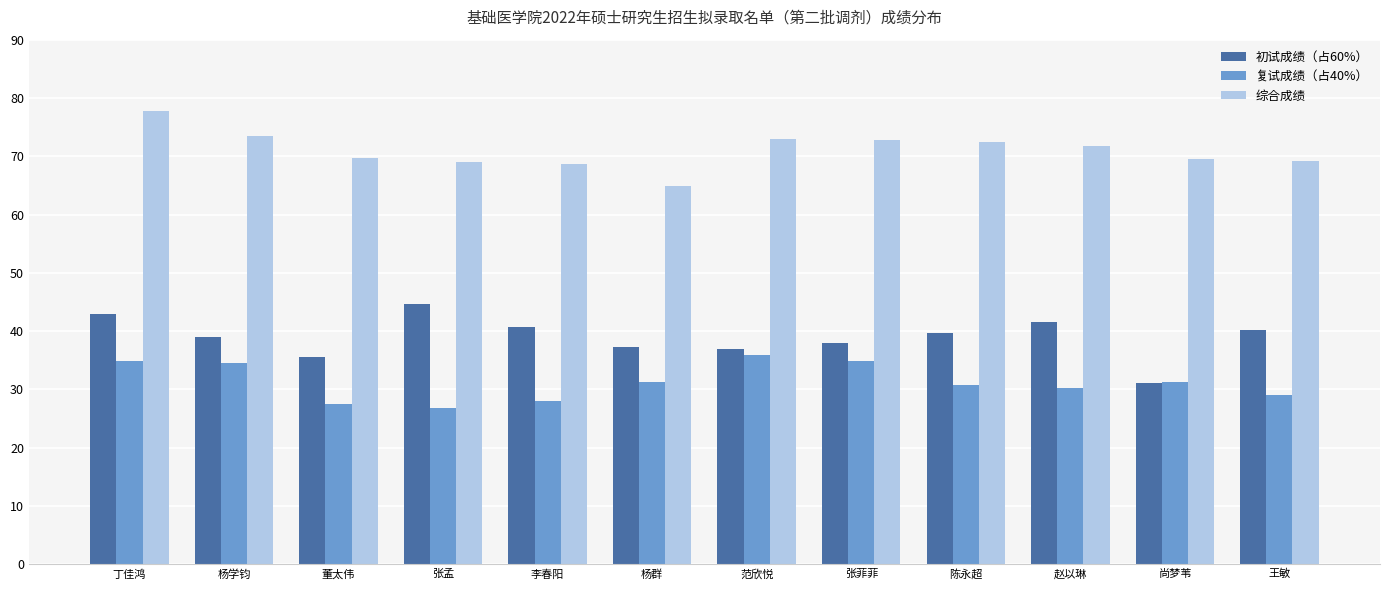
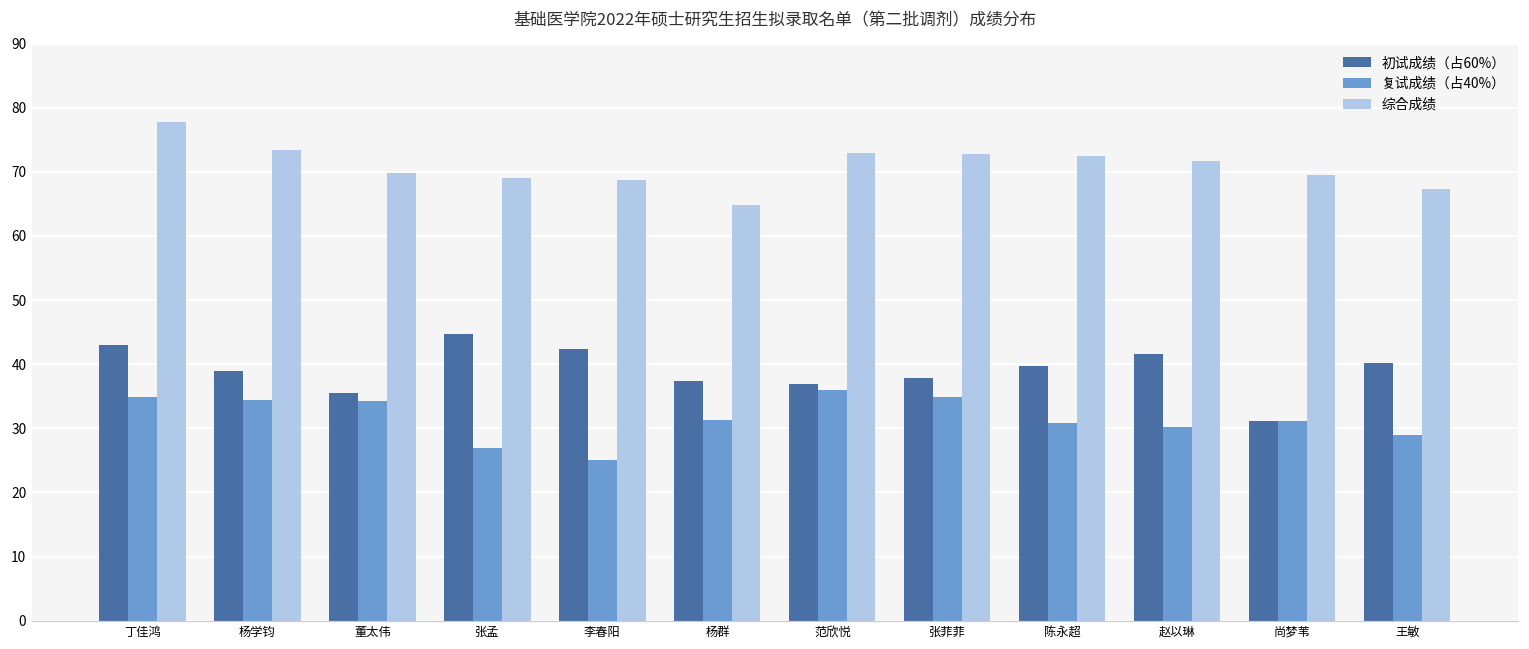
复试成绩（占40%）, 董太伟: 27 -> 34
初试成绩（占60%）, 李春阳: 41 -> 42
复试成绩（占40%）, 李春阳: 28 -> 25
综合成绩, 王敏: 69 -> 67
